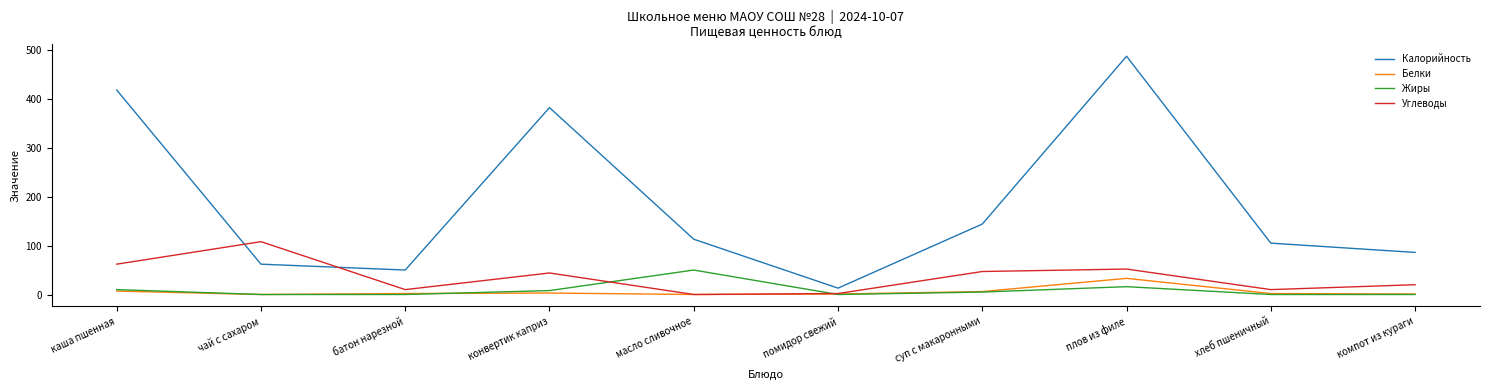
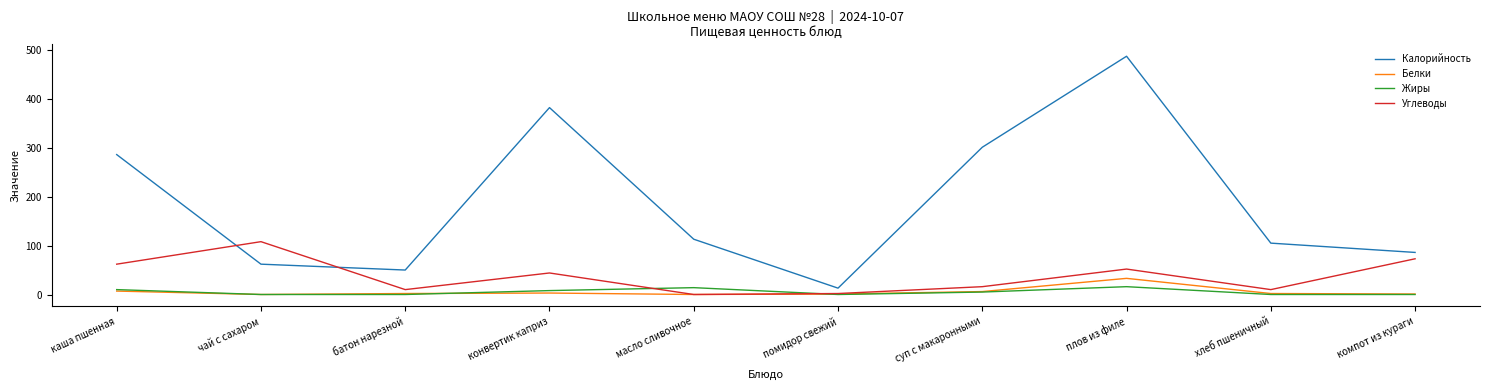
Калорийность, каша пшенная: 420 -> 290
Жиры, масло сливочное: 50 -> 10
Калорийность, суп с макаронными: 140 -> 300
Углеводы, суп с макаронными: 50 -> 20
Углеводы, компот из кураги: 20 -> 70
